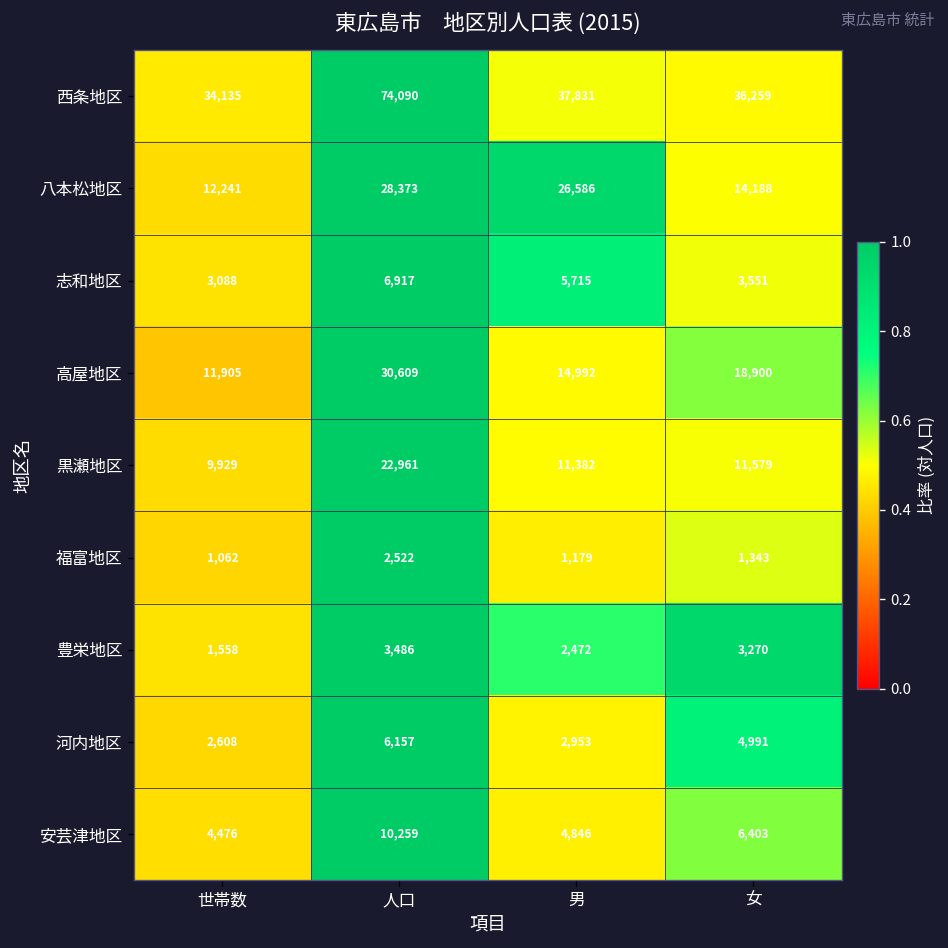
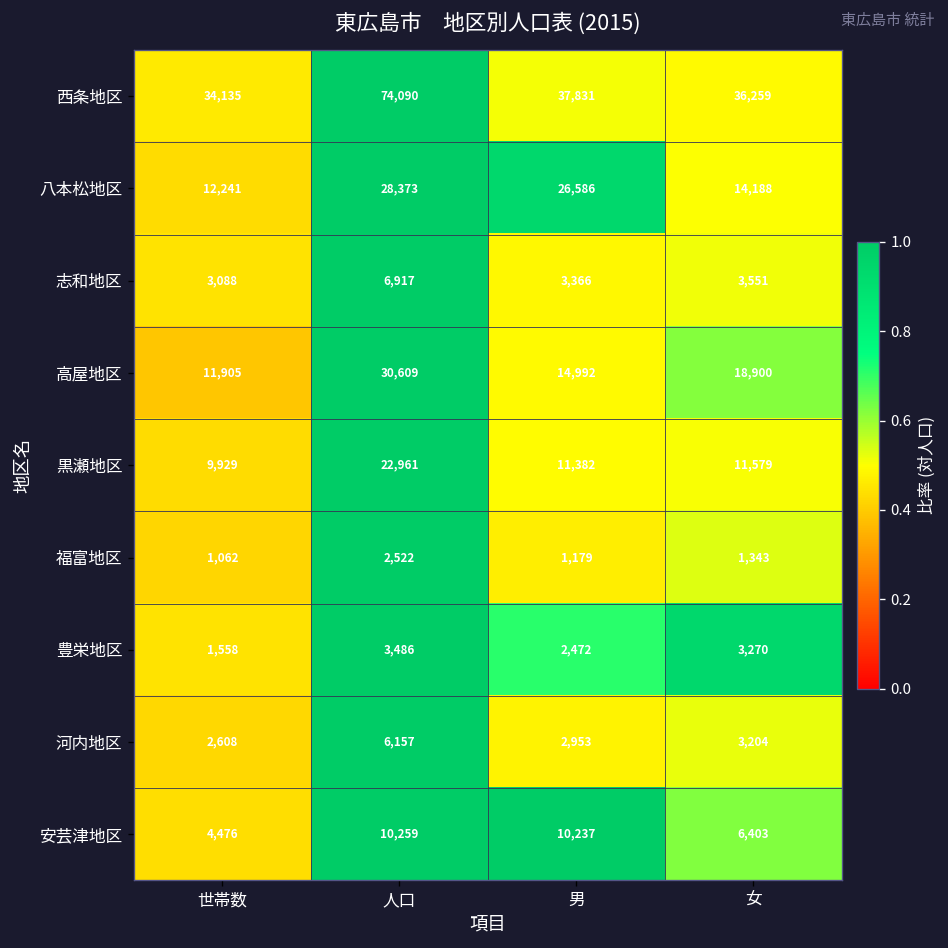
志和地区, 男: 5,715 -> 3,366
河内地区, 女: 4,991 -> 3,204
安芸津地区, 男: 4,846 -> 10,237
